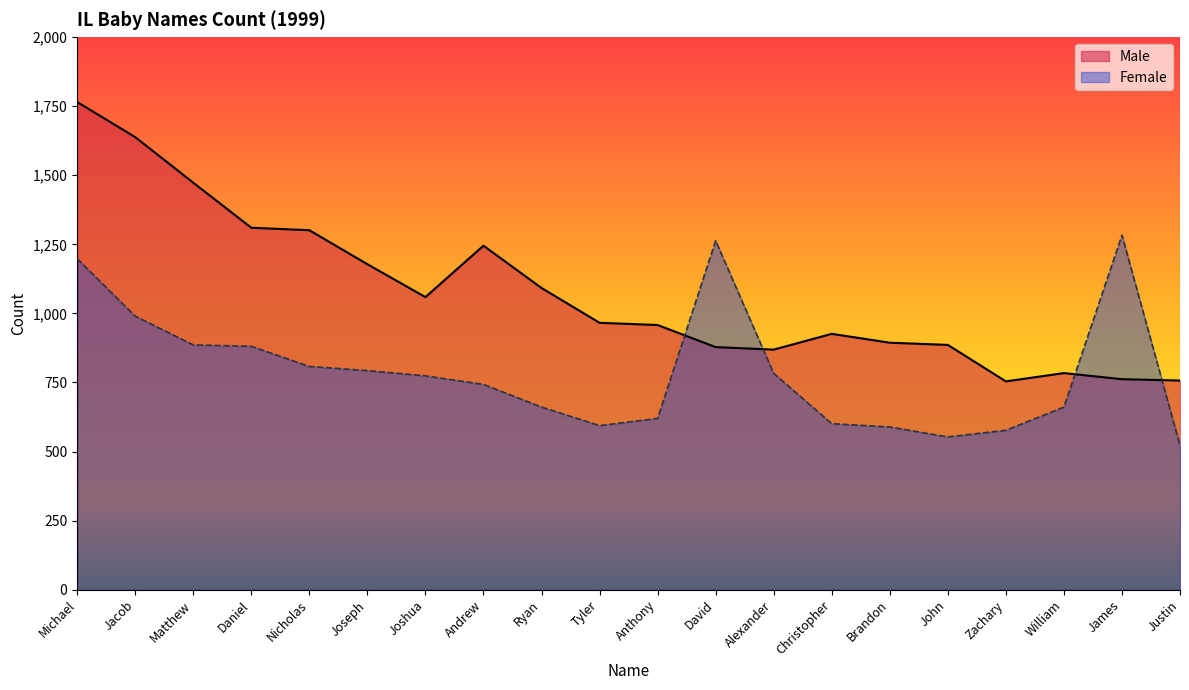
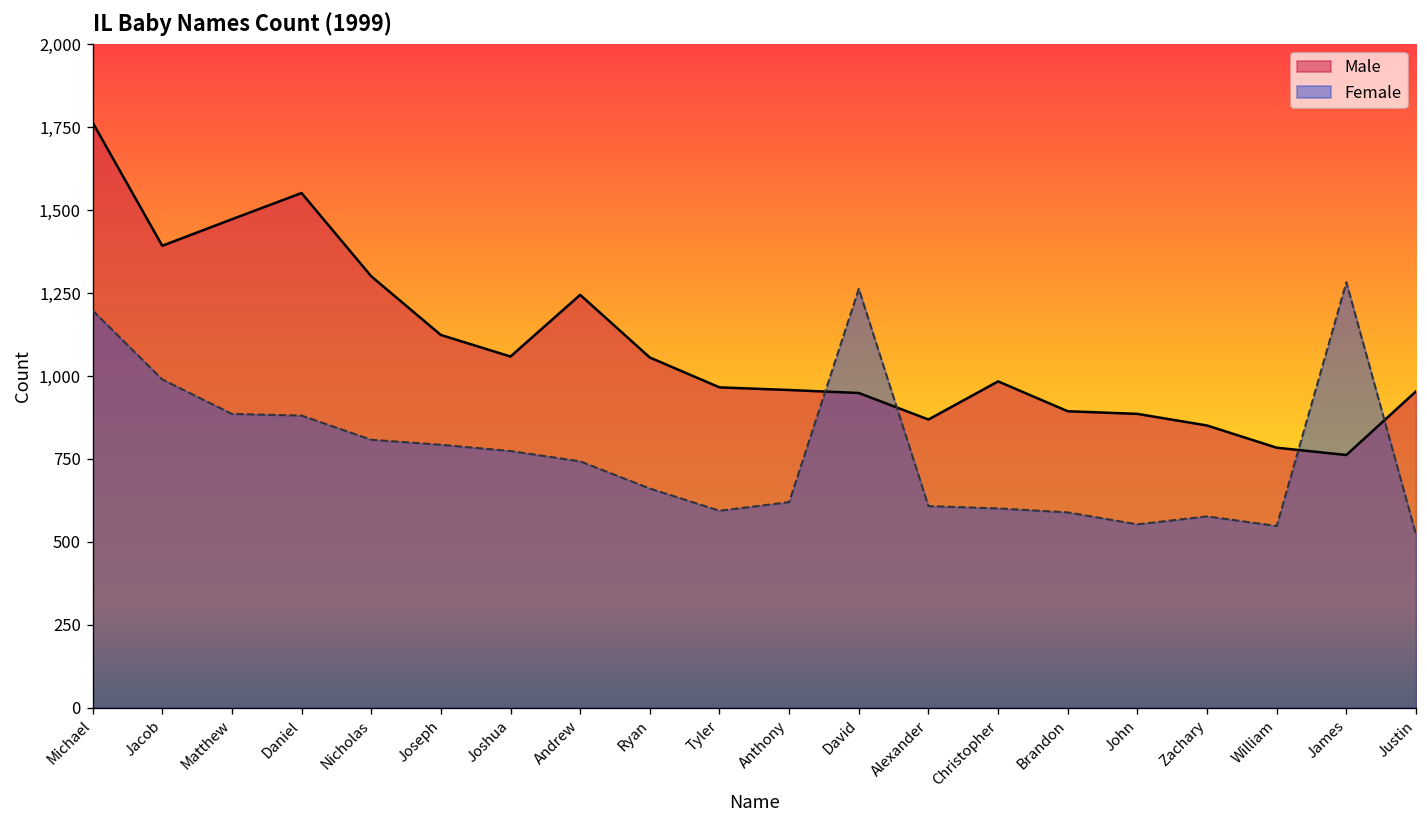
Male, Jacob: 1,640 -> 1,390
Male, Daniel: 1,310 -> 1,550
Male, Joseph: 1,180 -> 1,120
Male, Ryan: 1,090 -> 1,060
Male, David: 880 -> 950
Female, Alexander: 780 -> 610
Male, Christopher: 930 -> 980
Male, Zachary: 750 -> 850
Female, William: 660 -> 550
Male, Justin: 760 -> 950
